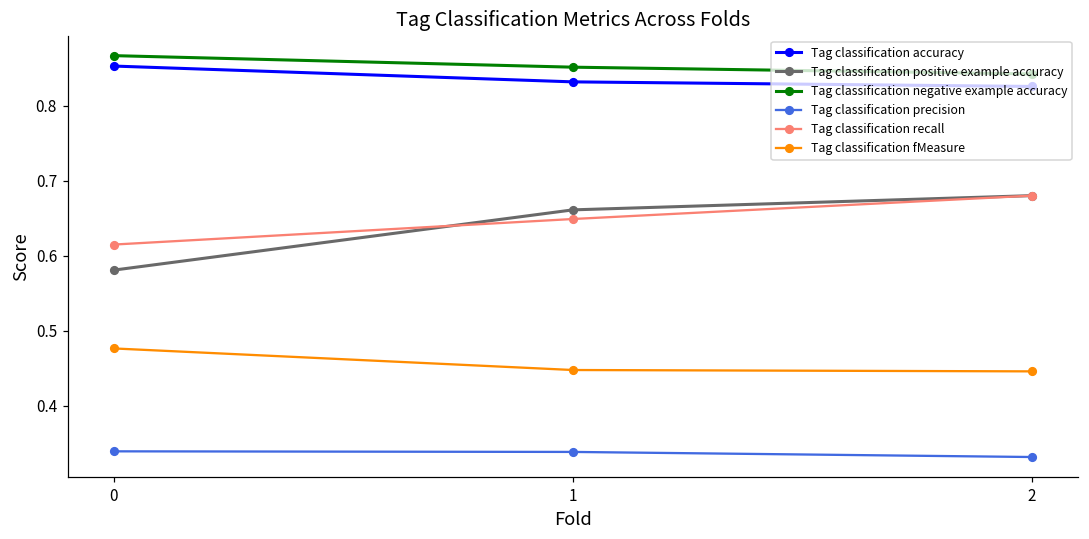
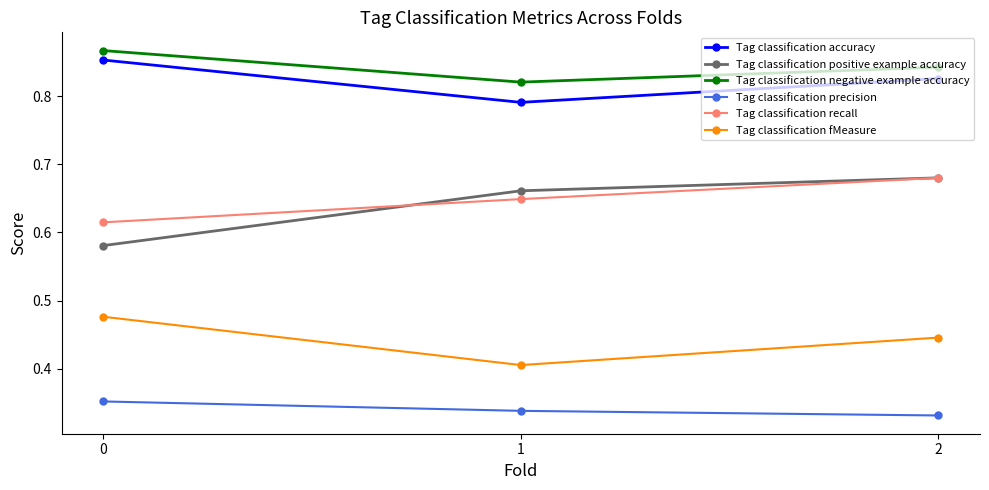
Tag classification precision, 0: 0.34 -> 0.35
Tag classification accuracy, 1: 0.83 -> 0.79
Tag classification negative example accuracy, 1: 0.85 -> 0.82
Tag classification fMeasure, 1: 0.45 -> 0.41
